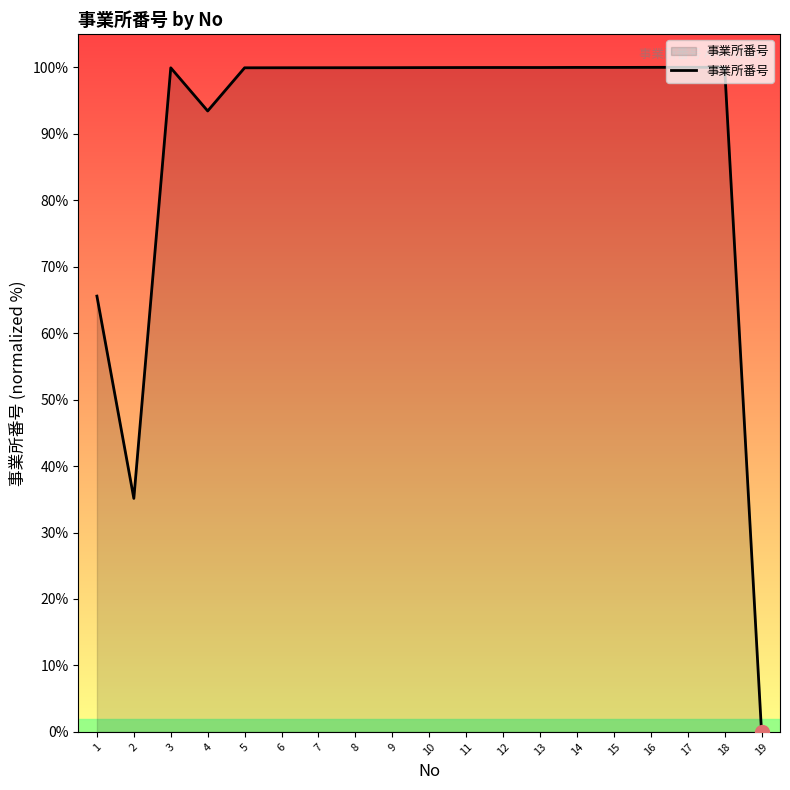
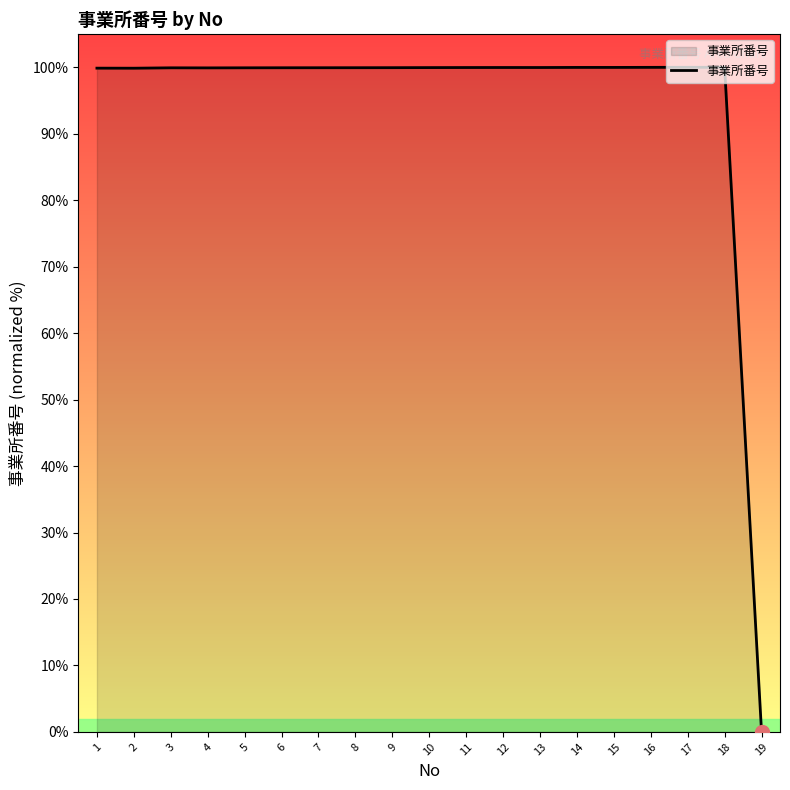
事業所番号, 1: 66% -> 100%
事業所番号, 2: 35% -> 100%
事業所番号, 4: 93% -> 100%
